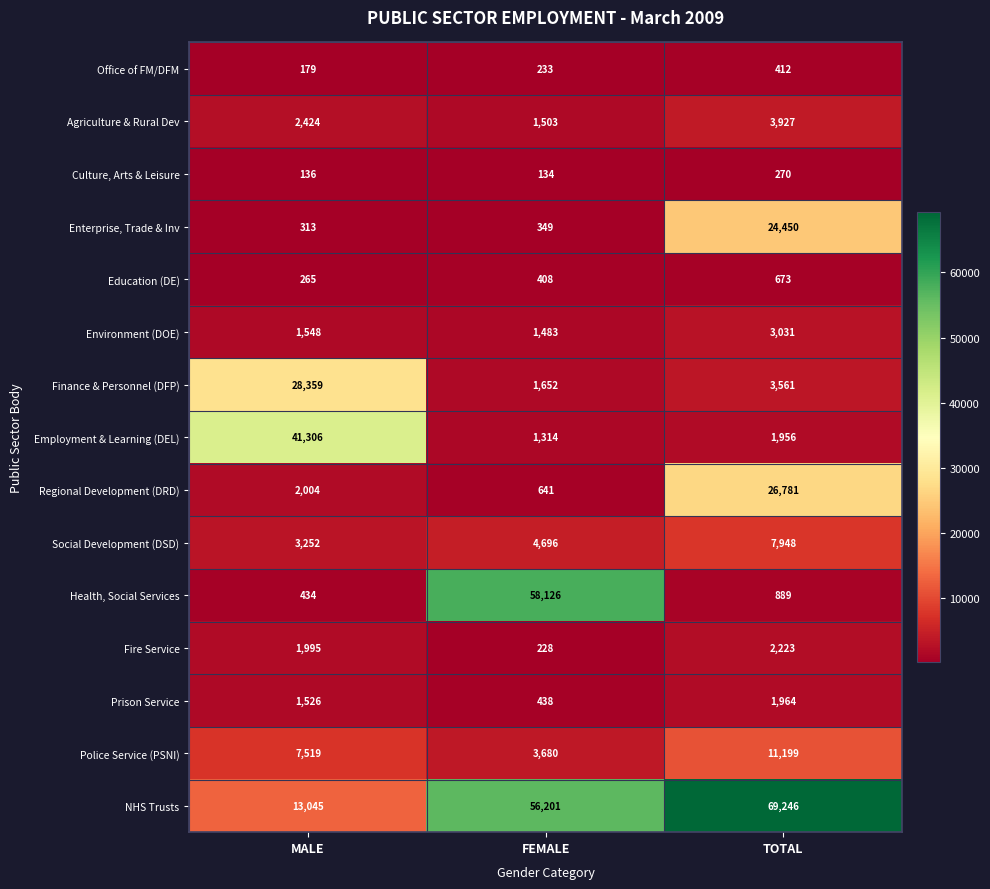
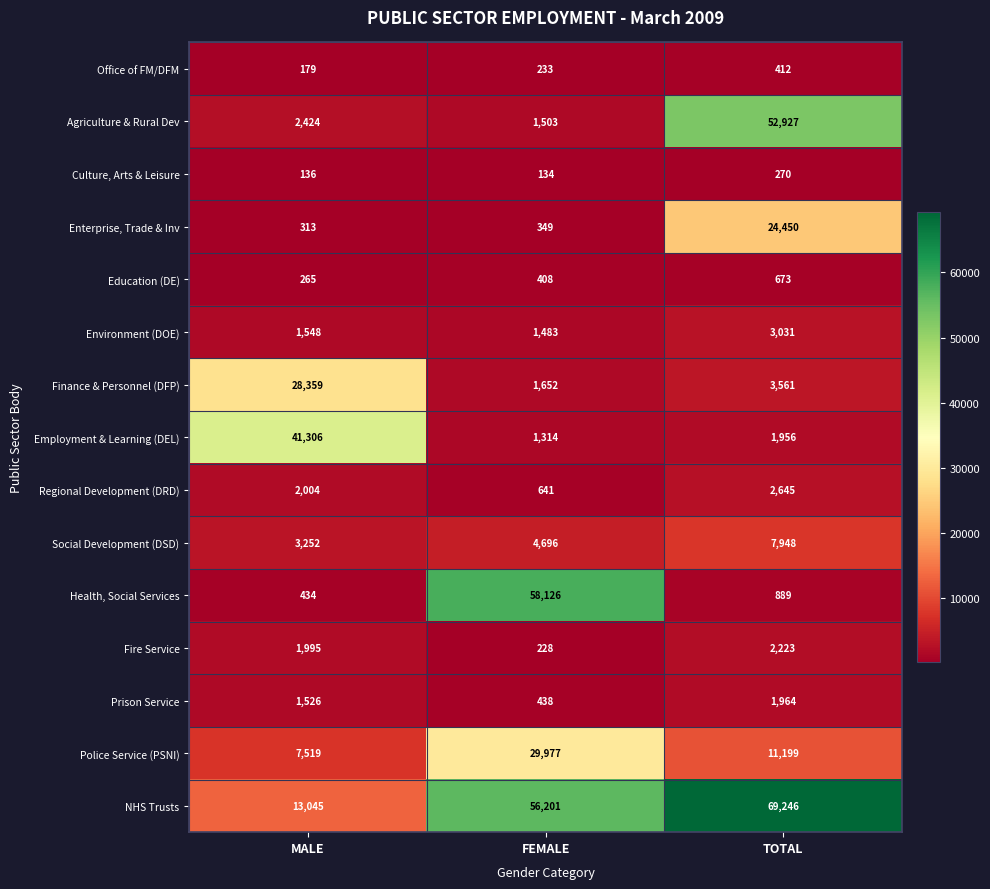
Agriculture & Rural Dev, TOTAL: 3,927 -> 52,927
Regional Development (DRD), TOTAL: 26,781 -> 2,645
Police Service (PSNI), FEMALE: 3,680 -> 29,977
